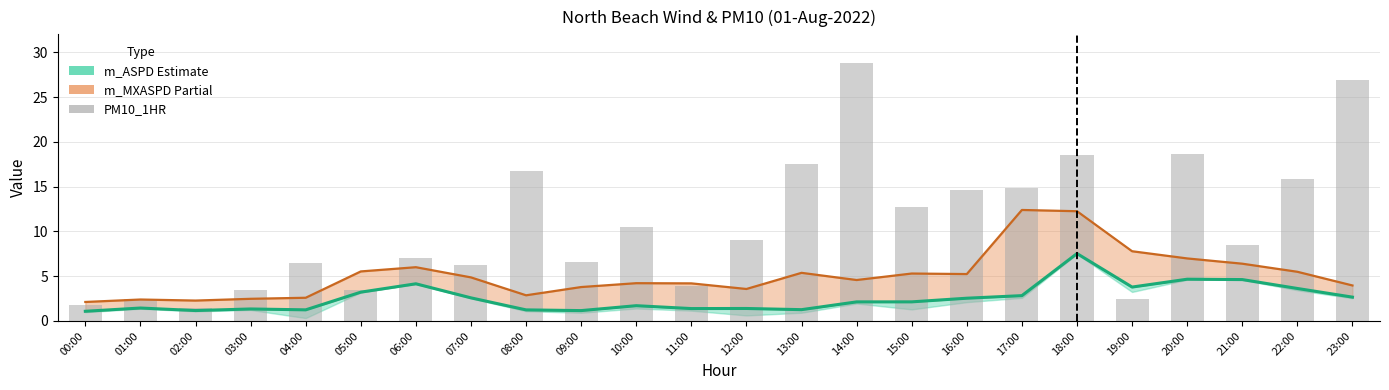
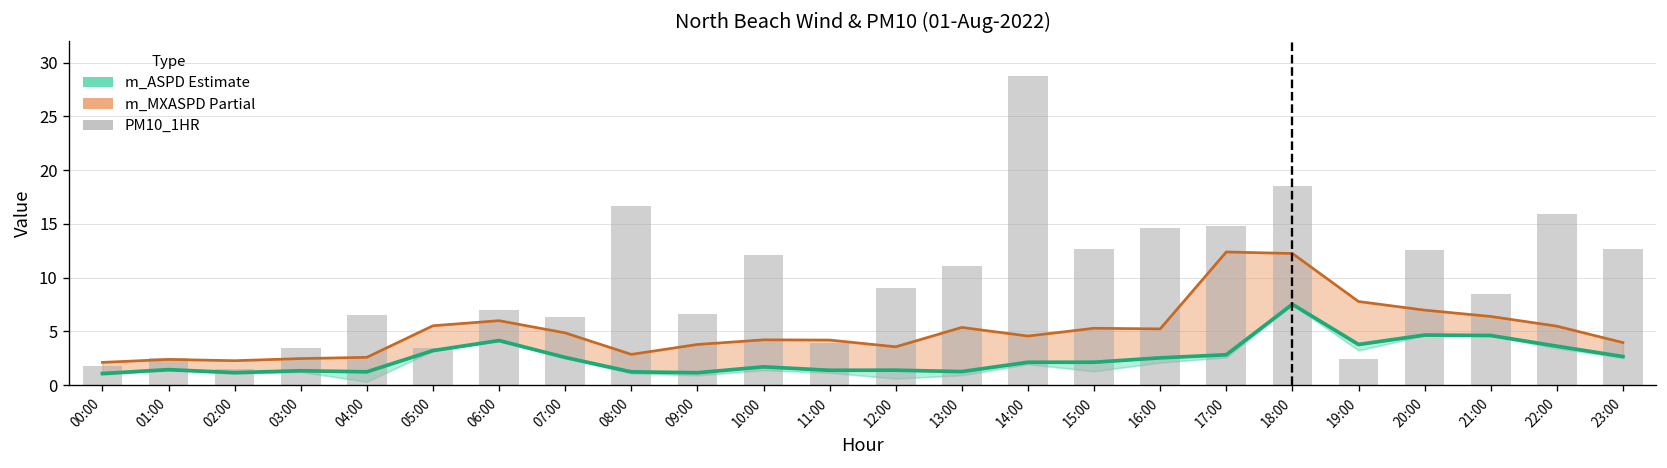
PM10_1HR, 10:00: 11 -> 12
PM10_1HR, 13:00: 18 -> 11
PM10_1HR, 20:00: 19 -> 13
PM10_1HR, 23:00: 27 -> 13
